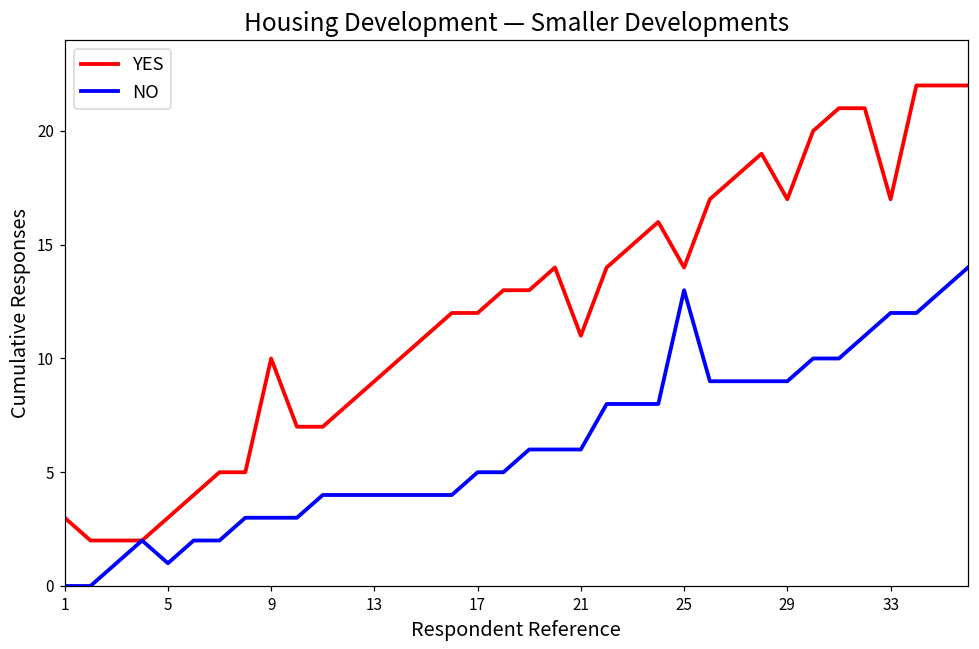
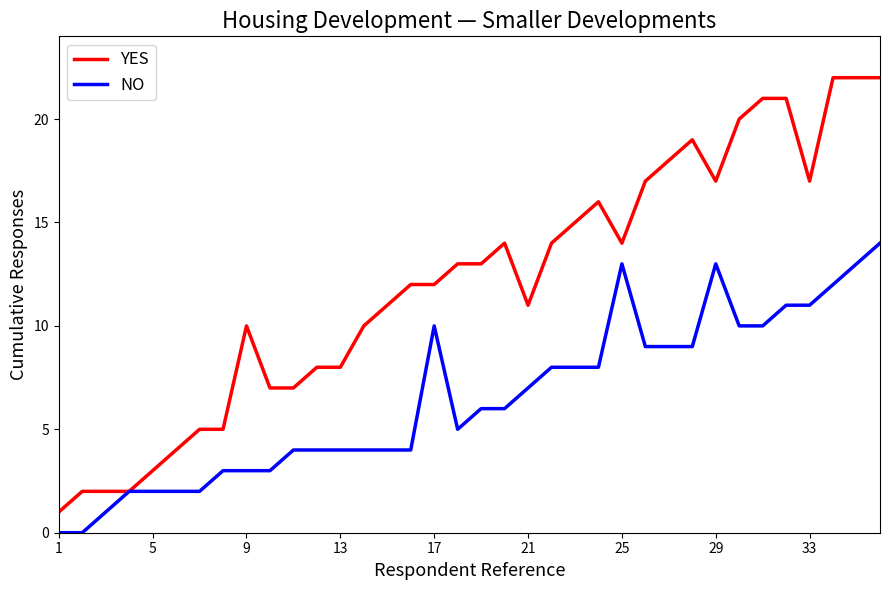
YES, 1: 3 -> 1
NO, 5: 1 -> 2
YES, 13: 9 -> 8
NO, 17: 5 -> 10
NO, 21: 6 -> 7
NO, 29: 9 -> 13
NO, 33: 12 -> 11
